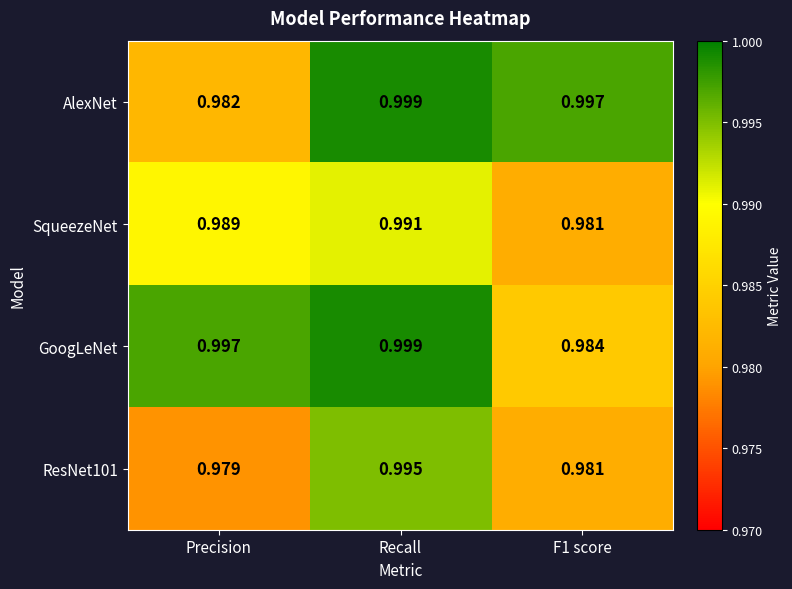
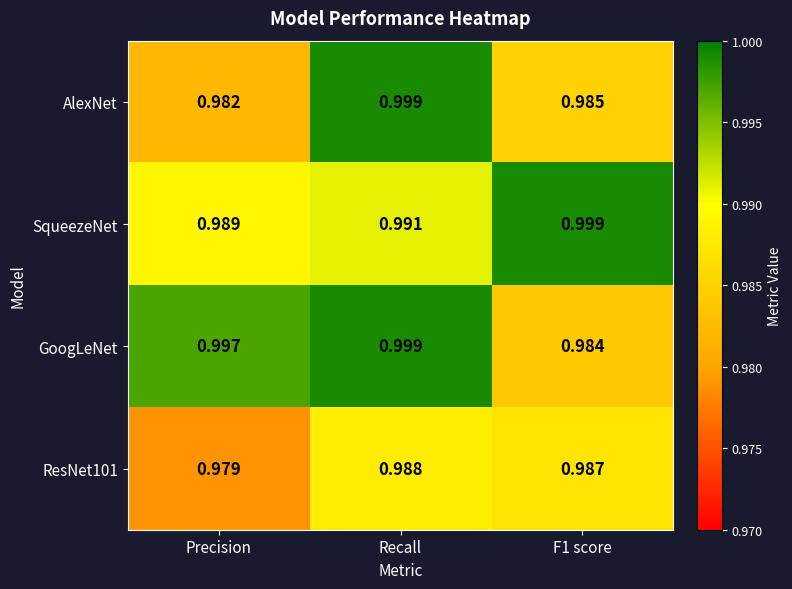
AlexNet, F1 score: 0.997 -> 0.985
SqueezeNet, F1 score: 0.981 -> 0.999
ResNet101, Recall: 0.995 -> 0.988
ResNet101, F1 score: 0.981 -> 0.987
